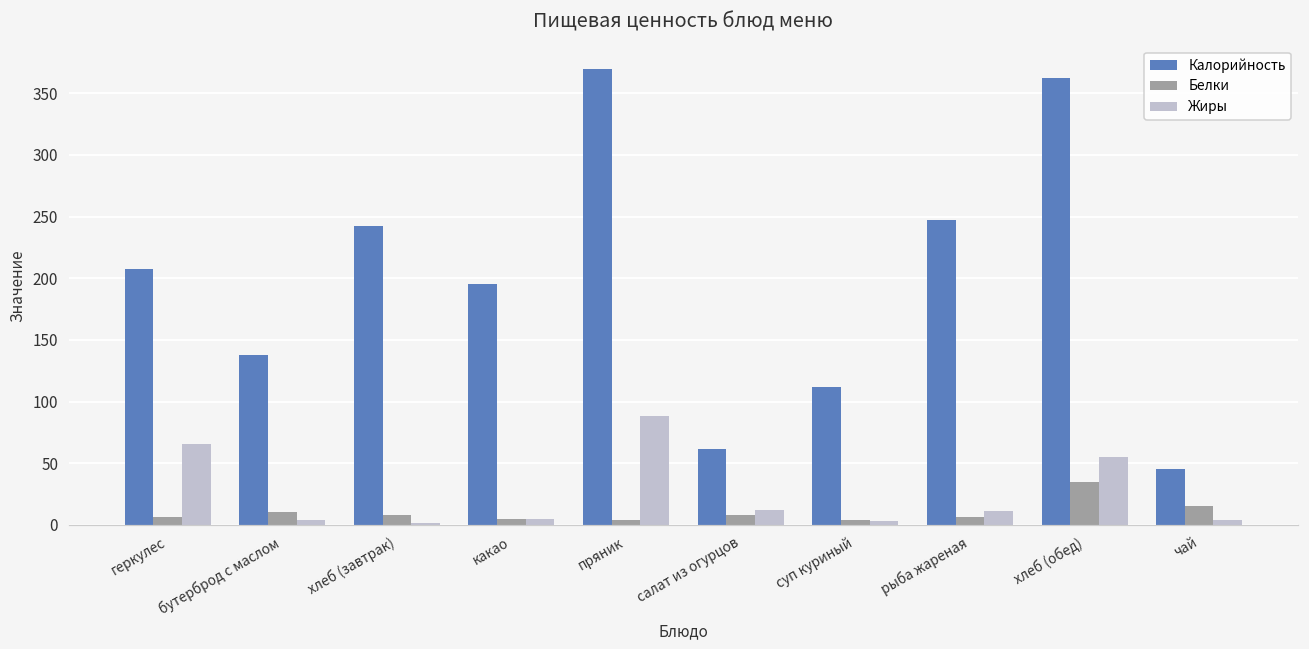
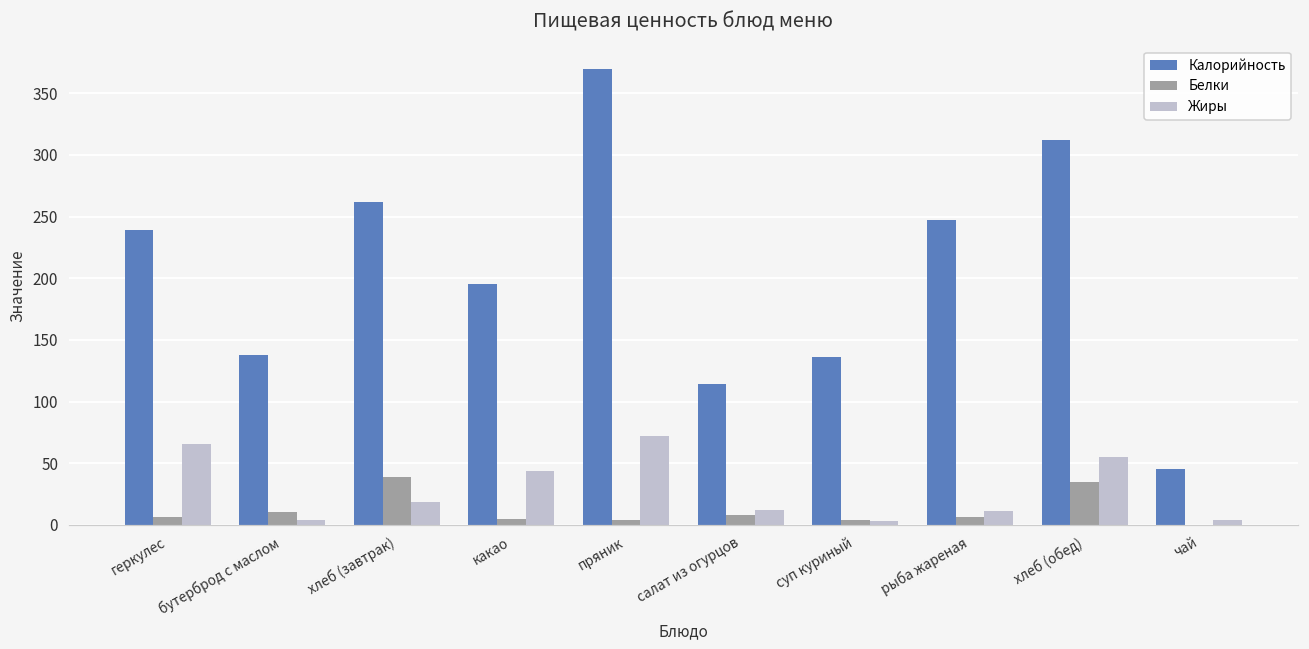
Калорийность, геркулес: 207 -> 239
Калорийность, хлеб (завтрак): 242 -> 262
Белки, хлеб (завтрак): 8 -> 39
Жиры, хлеб (завтрак): 2 -> 19
Жиры, какао: 5 -> 44
Жиры, пряник: 88 -> 72
Калорийность, салат из огурцов: 62 -> 115
Калорийность, суп куриный: 112 -> 137
Калорийность, хлеб (обед): 362 -> 312
Белки, чай: 15 -> 0
